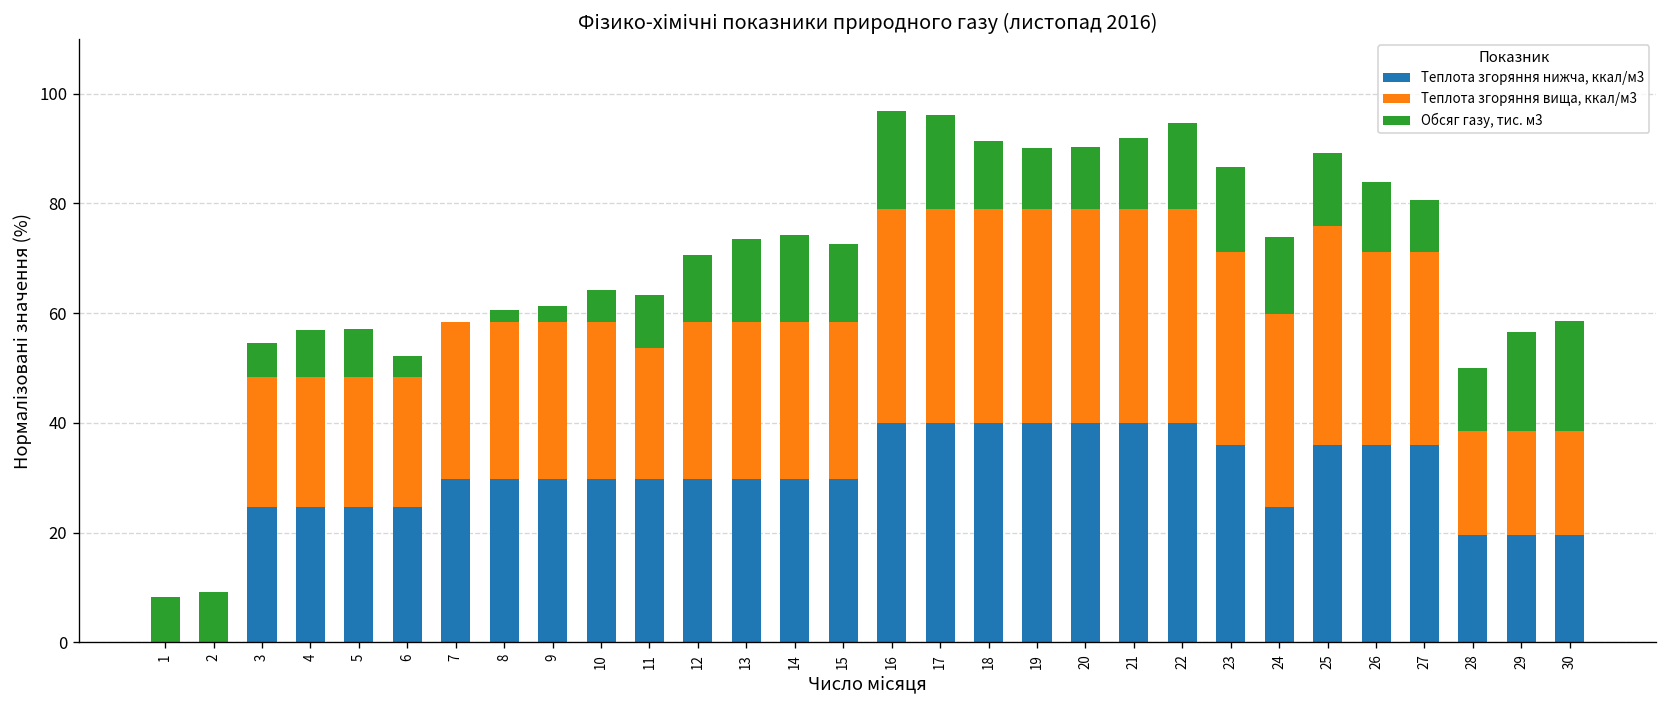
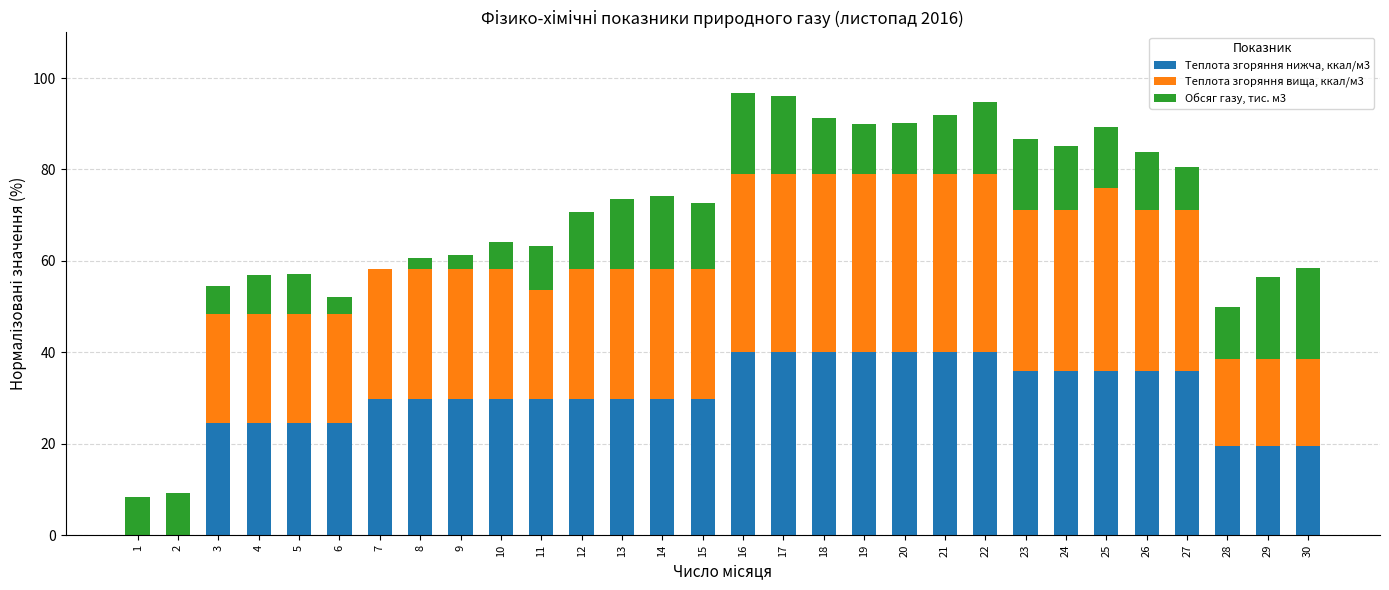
Теплота згоряння нижча, ккал/м3, 24: 25 -> 36
